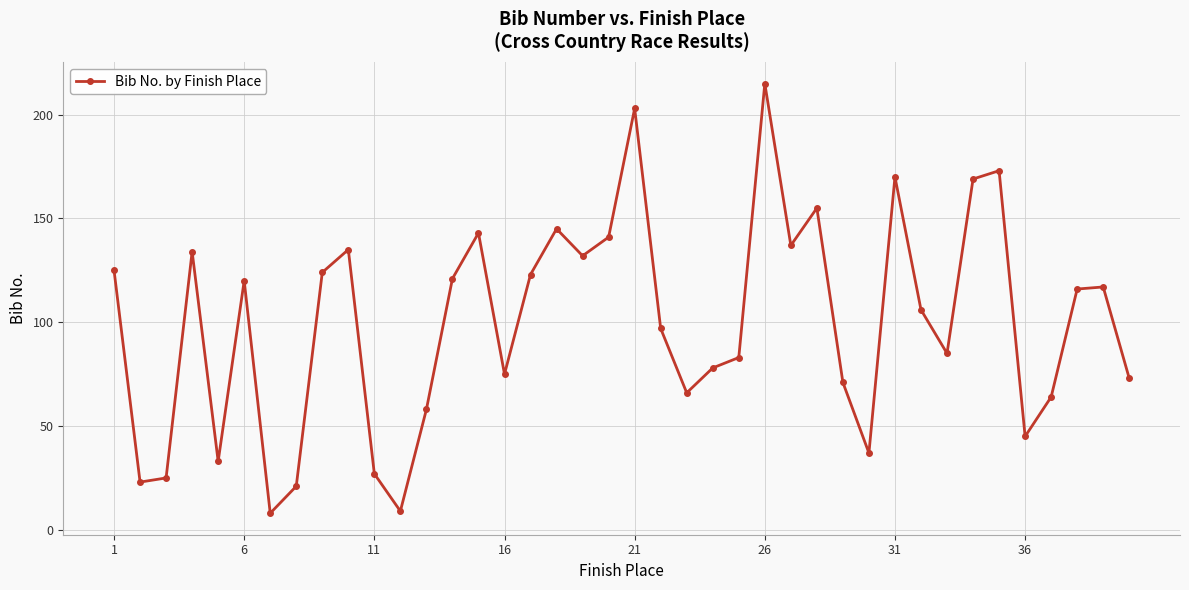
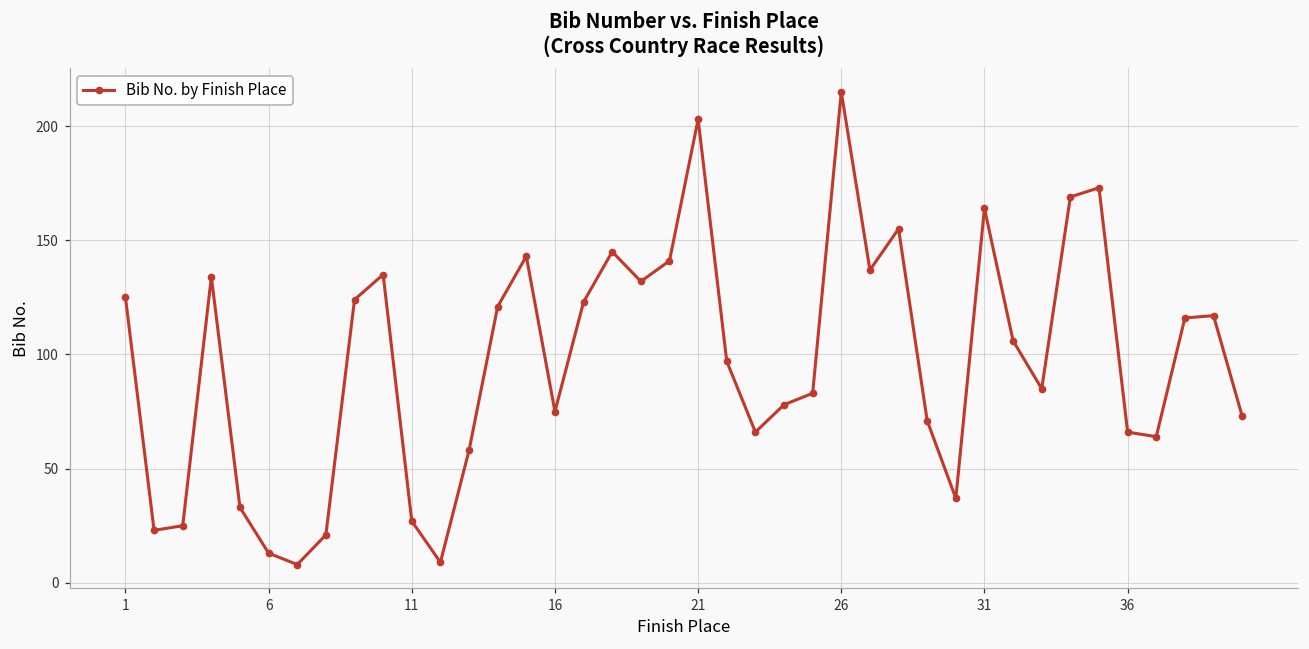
6: 120 -> 13
31: 170 -> 164
36: 45 -> 66
